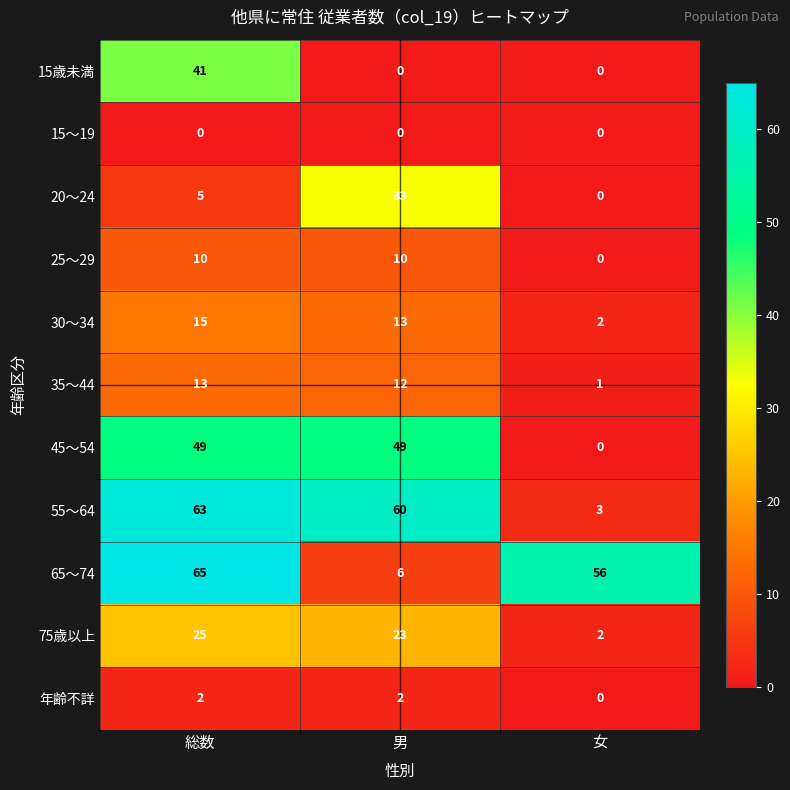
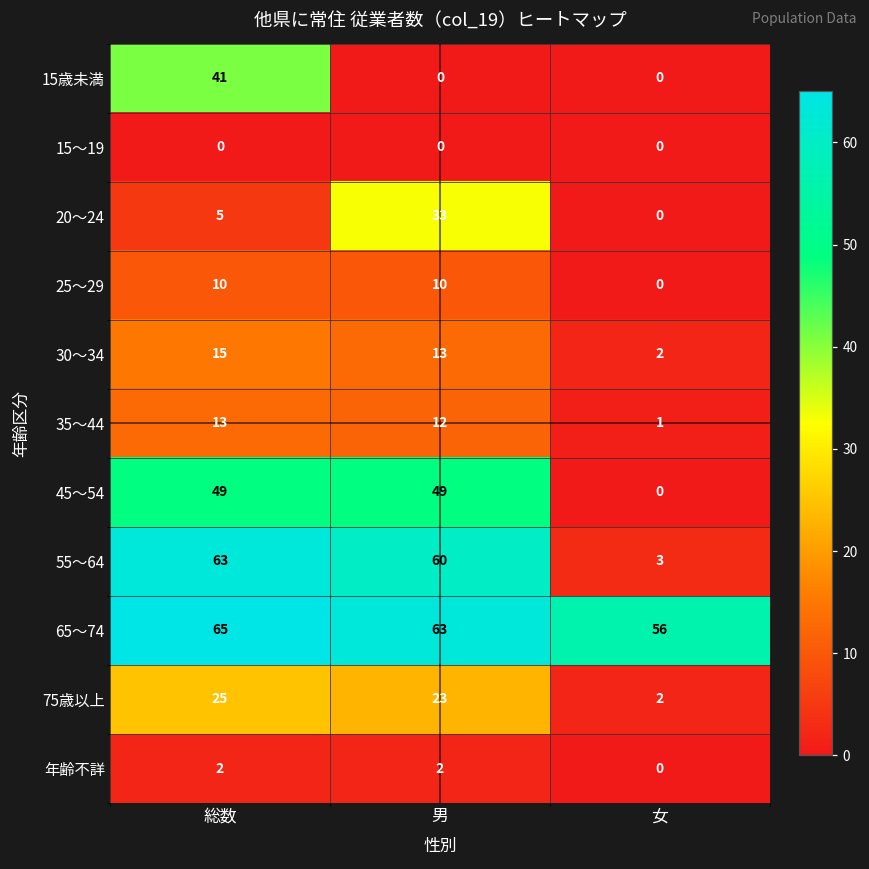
65～74, 男: 6 -> 63
